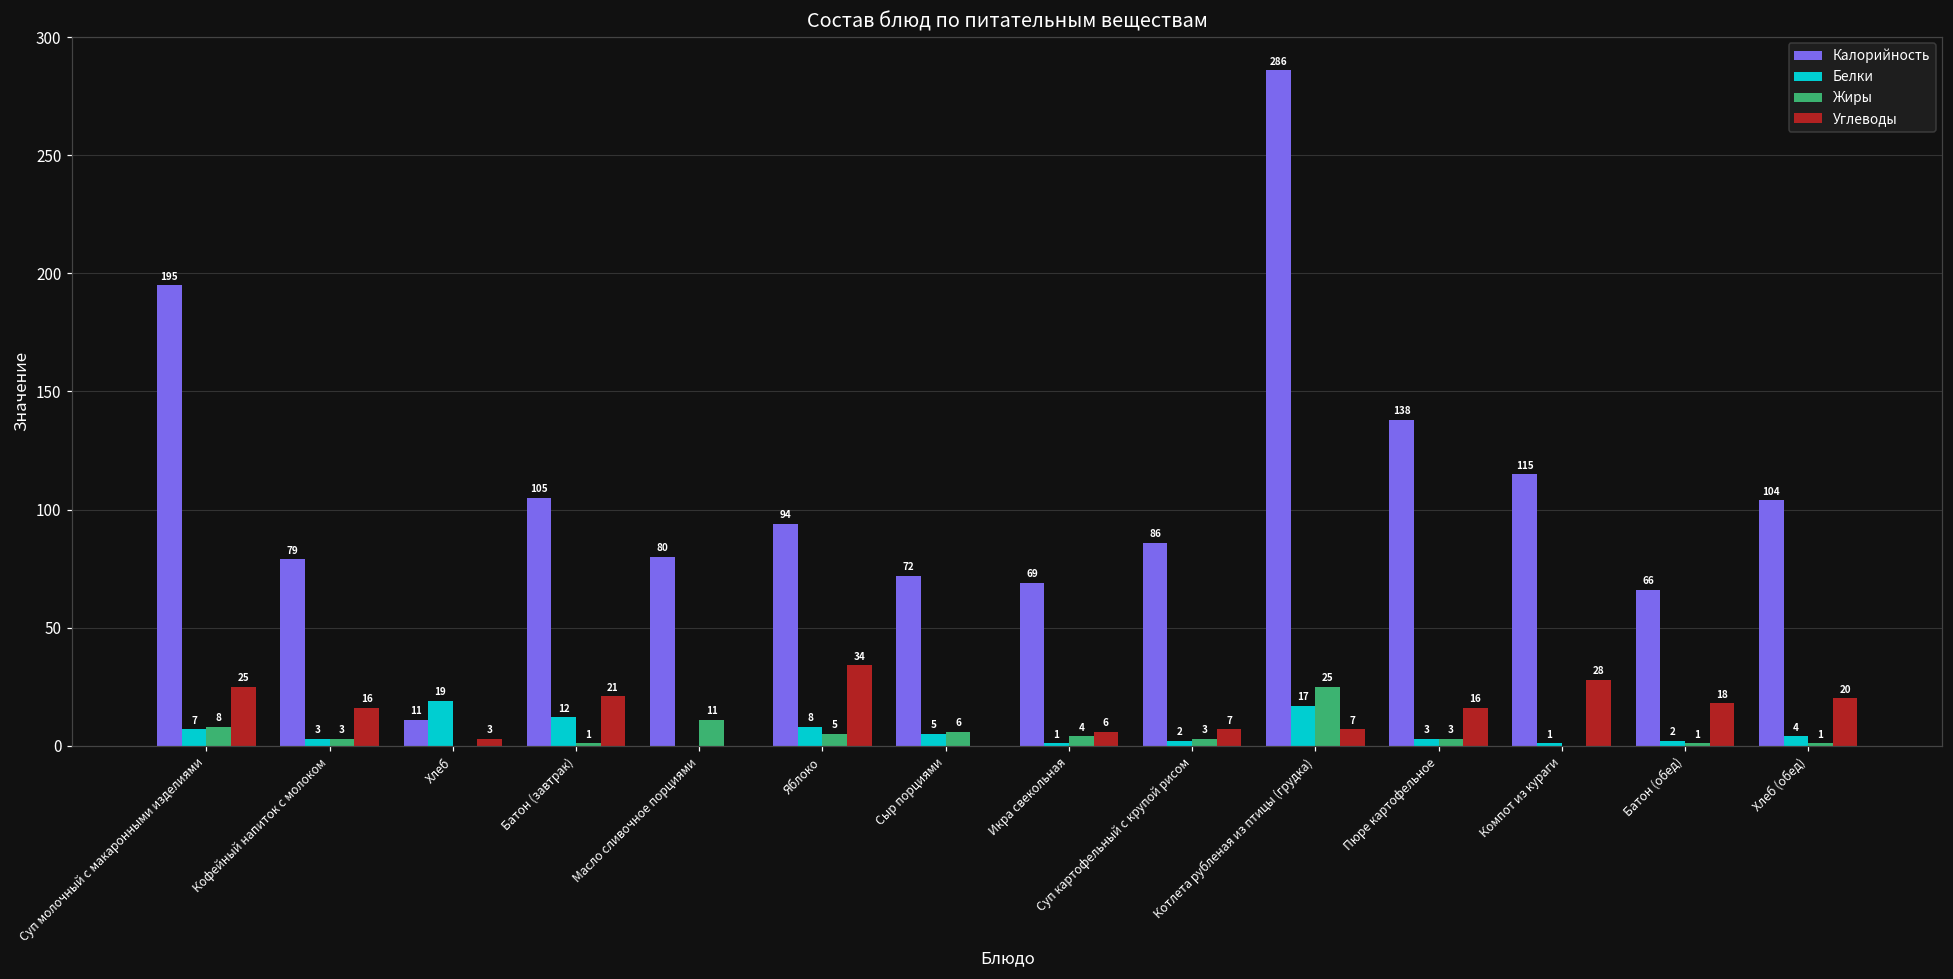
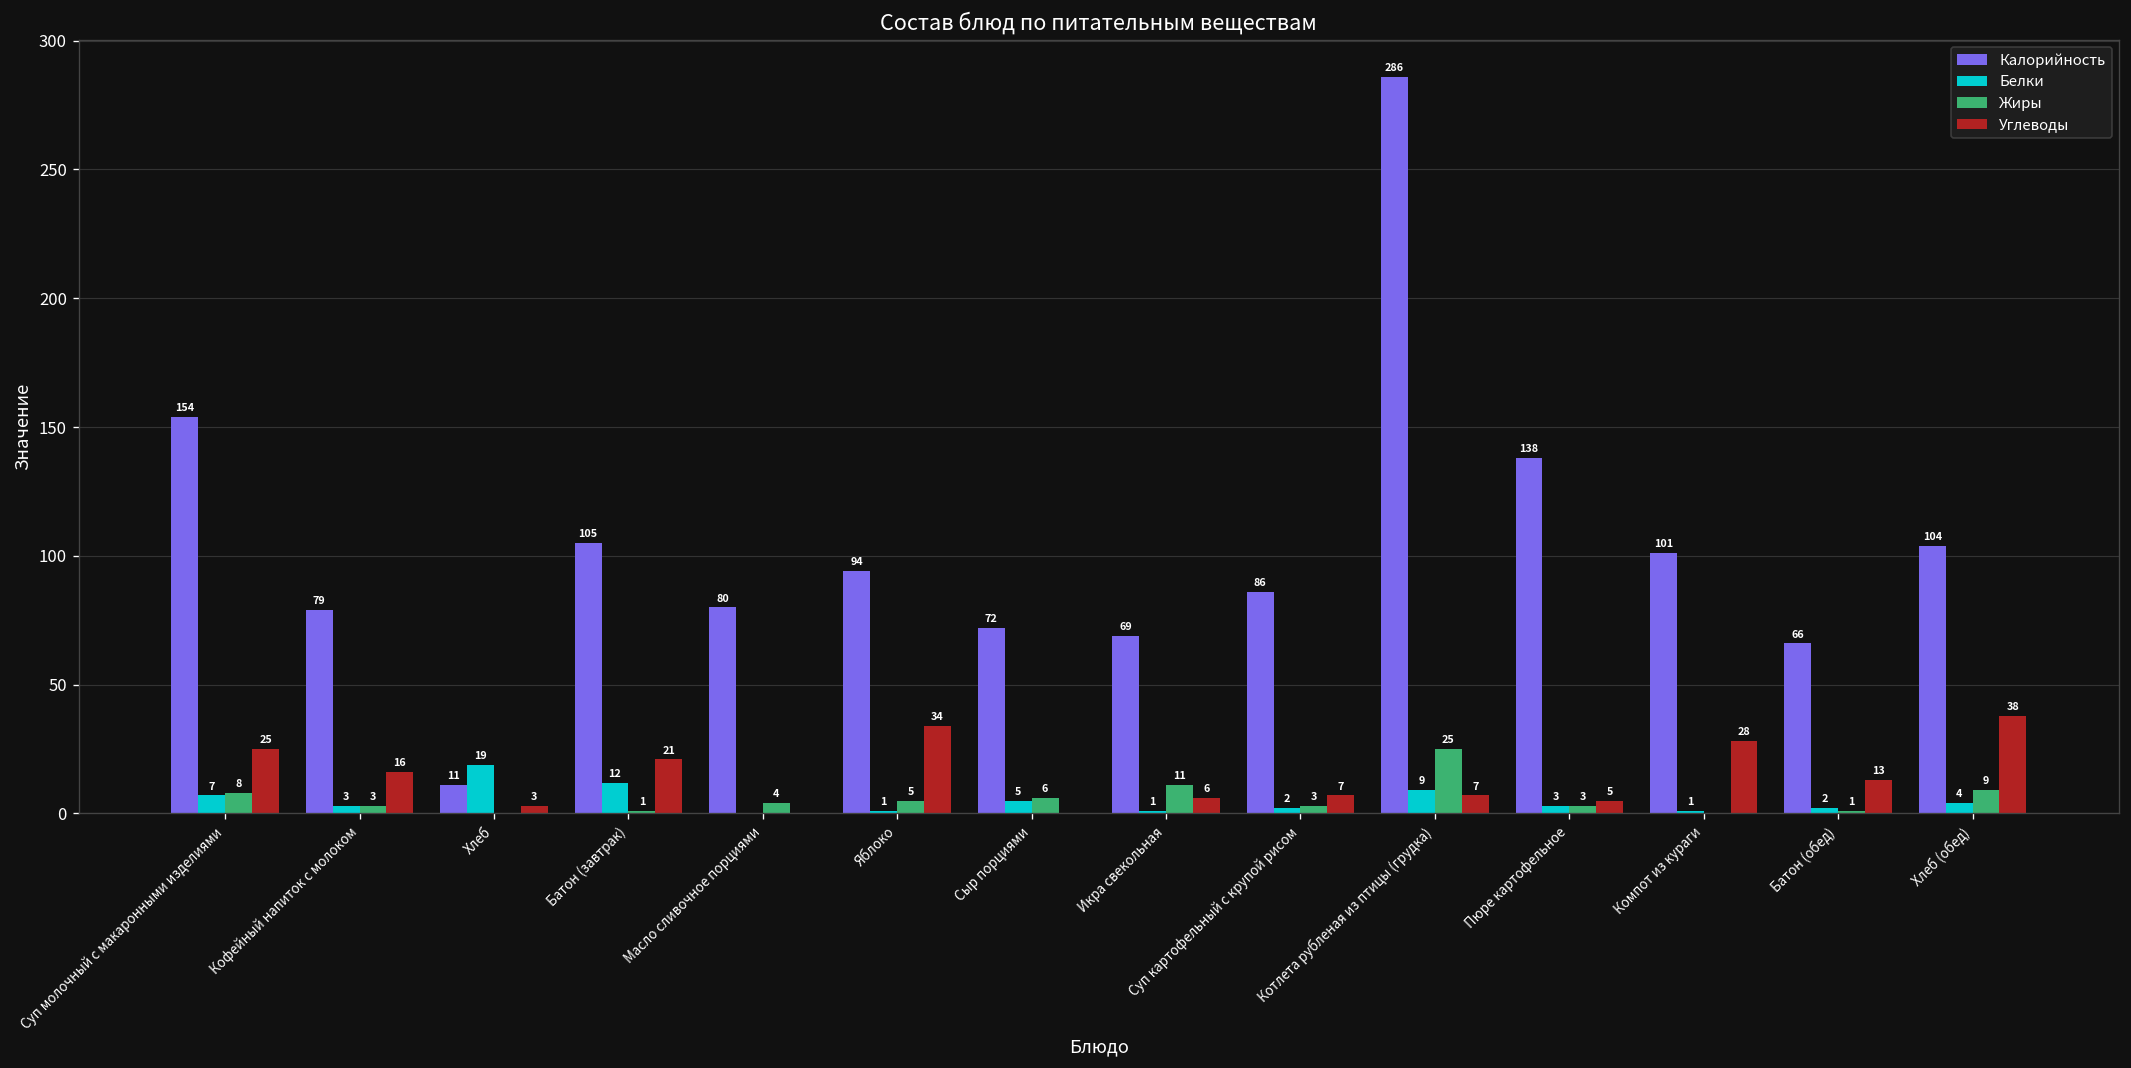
Калорийность, Суп молочный с макаронными изделиями: 195 -> 154
Жиры, Масло сливочное порциями: 11 -> 4
Белки, Яблоко: 8 -> 1
Жиры, Икра свекольная: 4 -> 11
Белки, Котлета рубленая из птицы (грудка): 17 -> 9
Углеводы, Пюре картофельное: 16 -> 5
Калорийность, Компот из кураги: 115 -> 101
Углеводы, Батон (обед): 18 -> 13
Жиры, Хлеб (обед): 1 -> 9
Углеводы, Хлеб (обед): 20 -> 38
